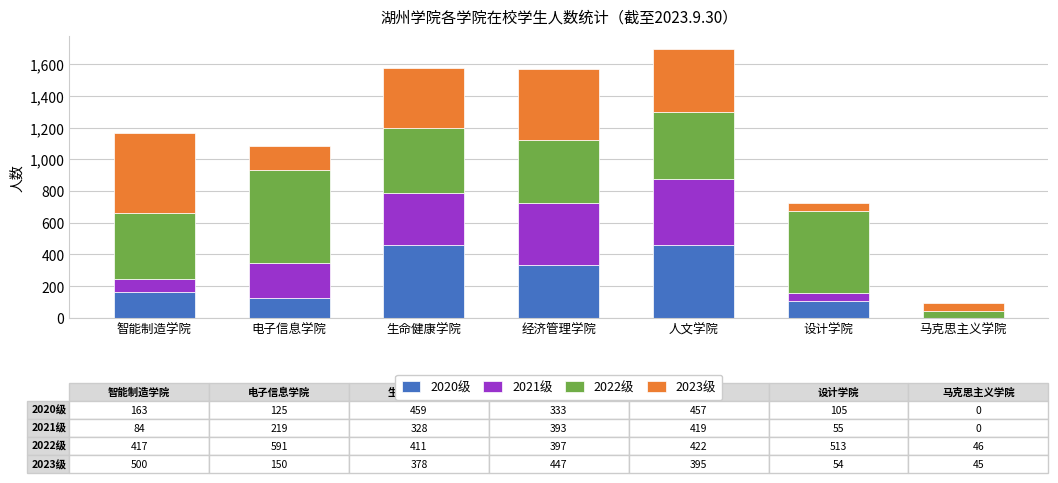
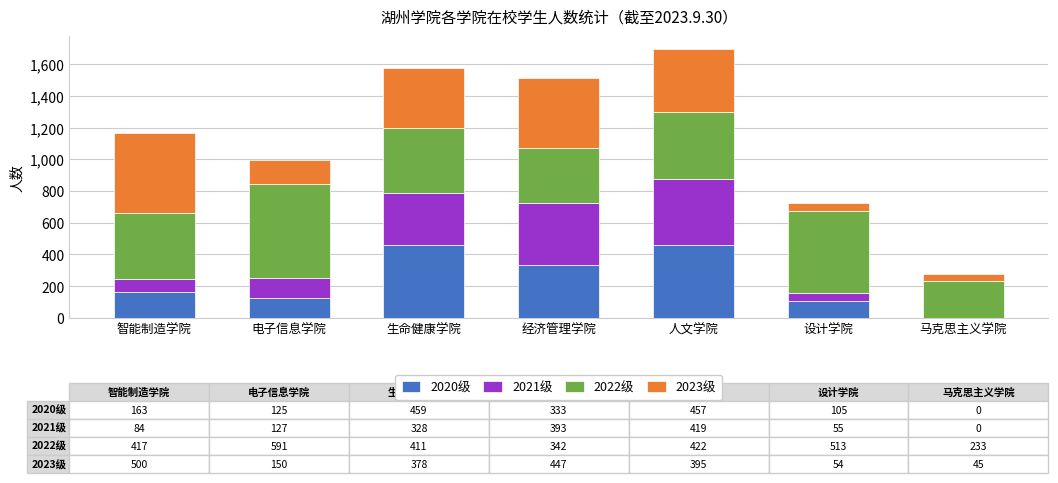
2021级, 电子信息学院: 219 -> 127
2022级, 经济管理学院: 397 -> 342
2022级, 马克思主义学院: 46 -> 233
